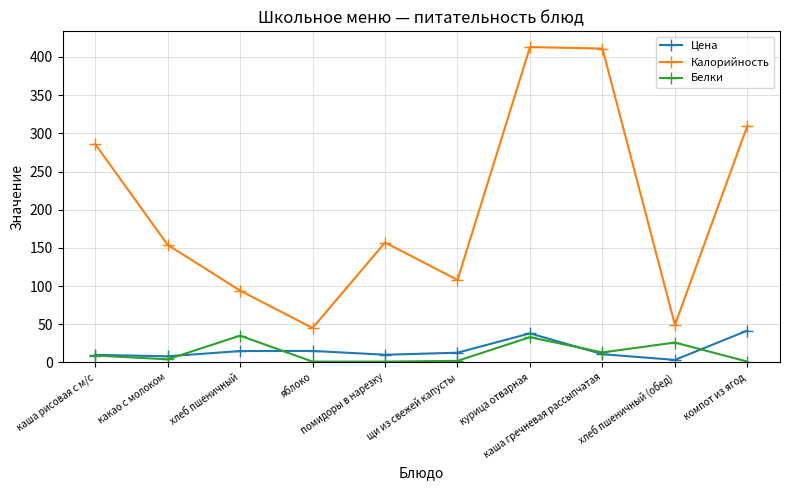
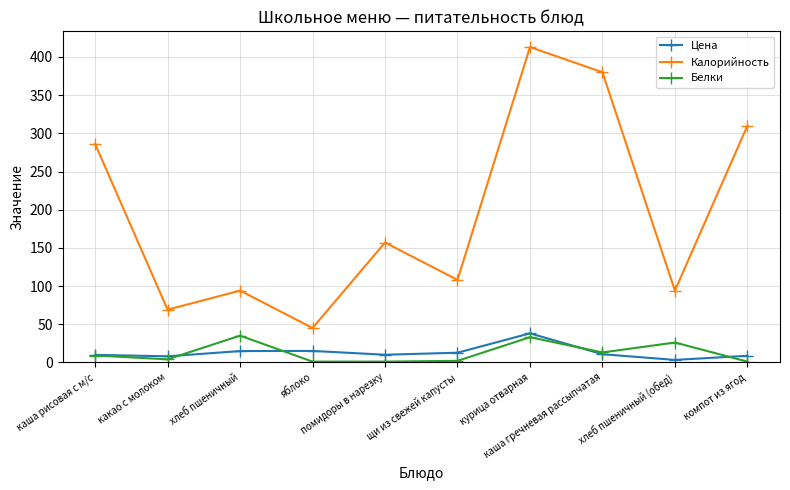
Калорийность, какао с молоком: 150 -> 70
Калорийность, каша гречневая рассыпчатая: 410 -> 380
Калорийность, хлеб пшеничный (обед): 50 -> 90
Цена, компот из ягод: 40 -> 10
